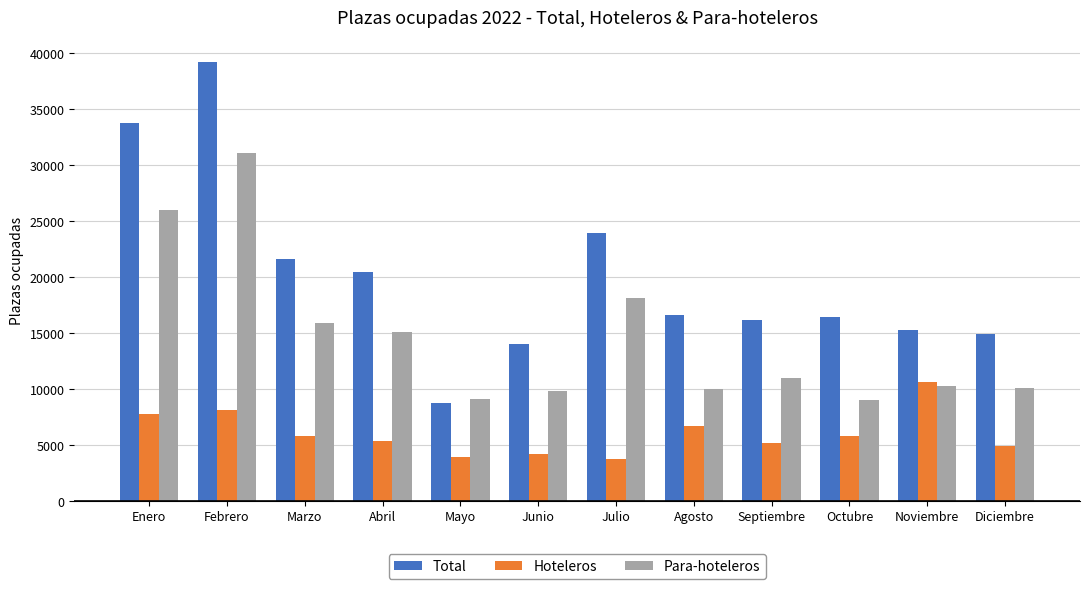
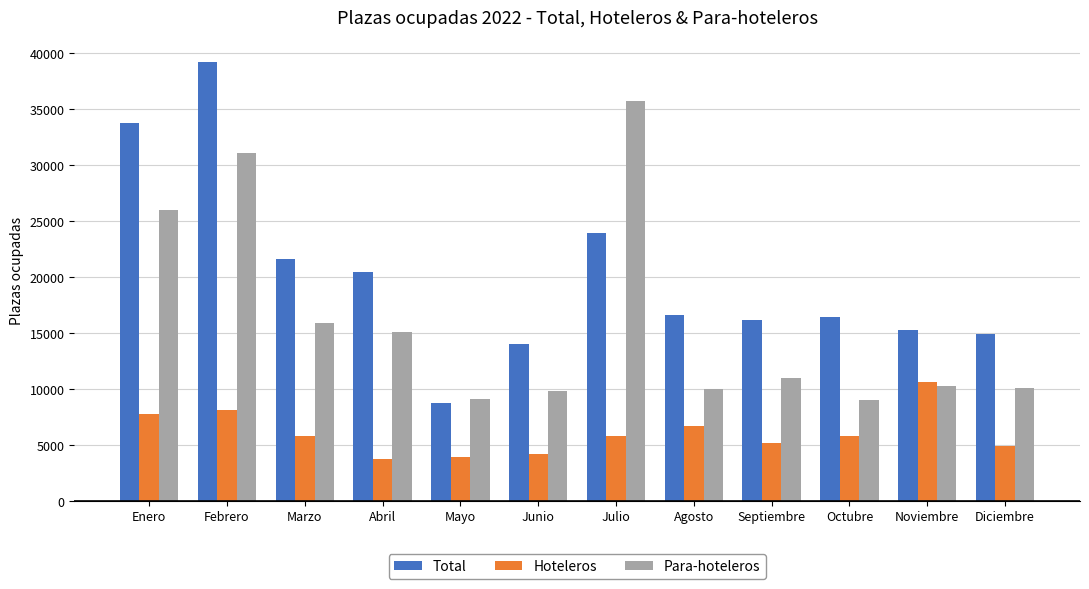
Hoteleros, Abril: 5400 -> 3800
Hoteleros, Julio: 3700 -> 5800
Para-hoteleros, Julio: 18100 -> 35700
